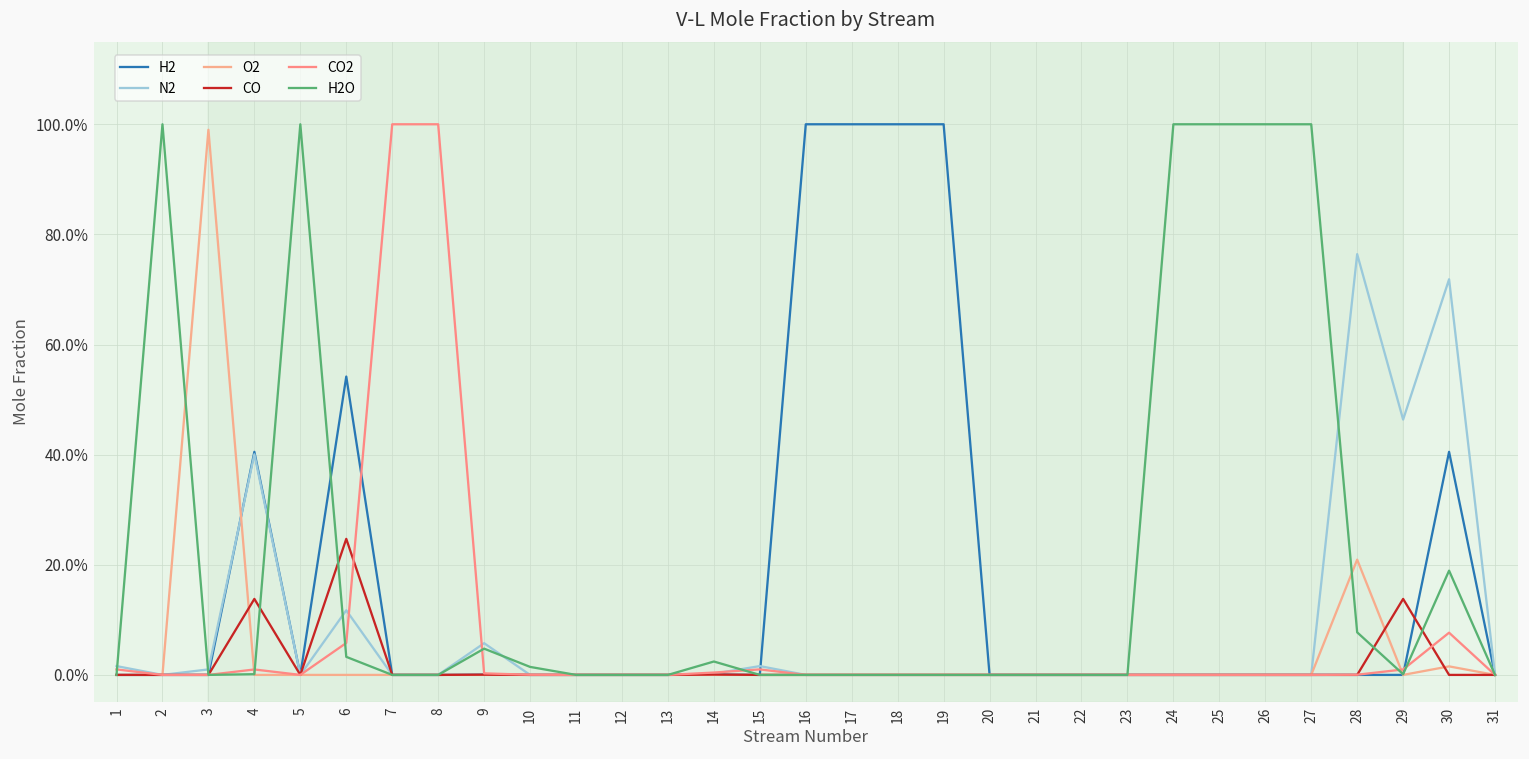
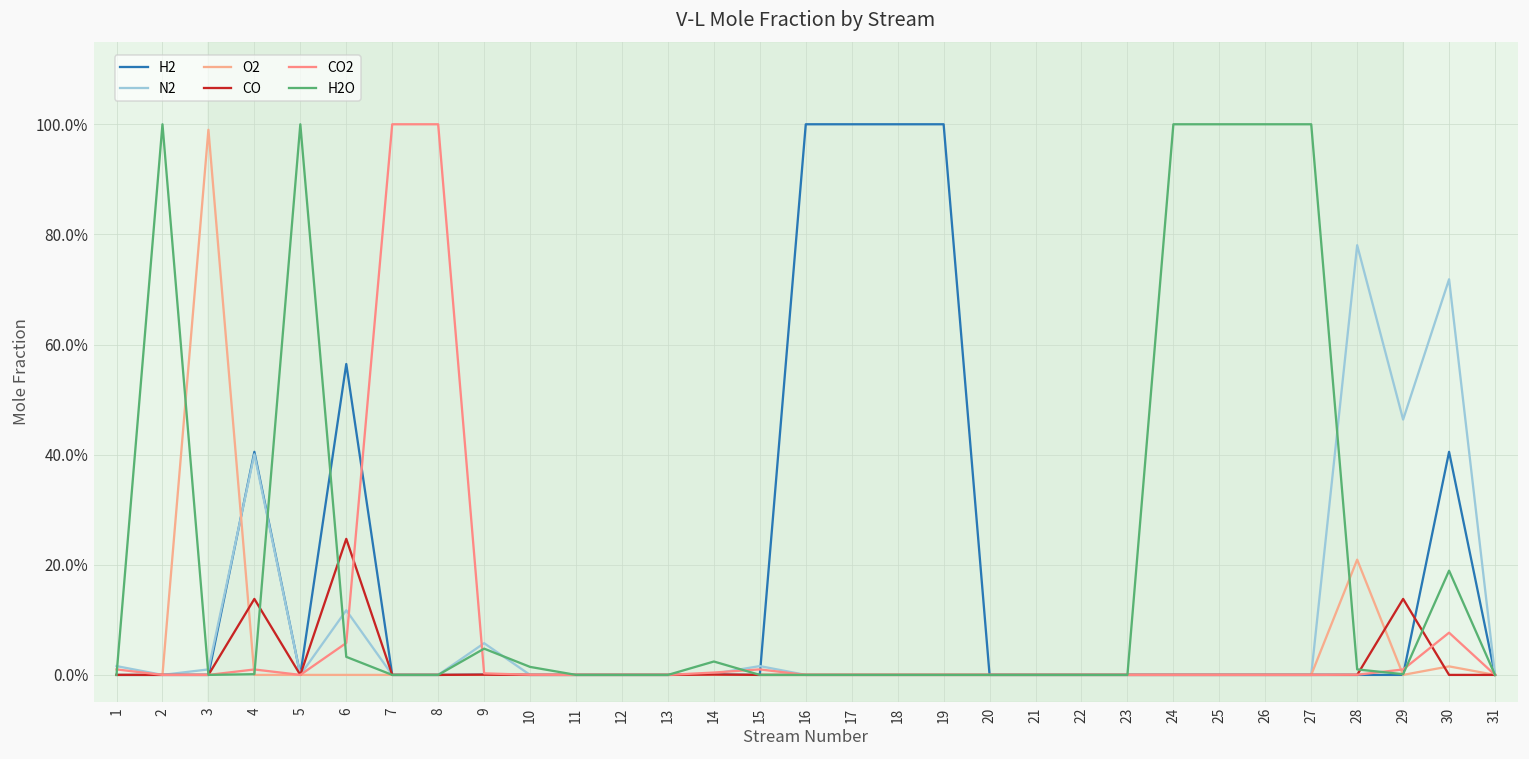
H2, 6: 54% -> 56%
N2, 28: 76% -> 78%
H2O, 28: 8% -> 1%
